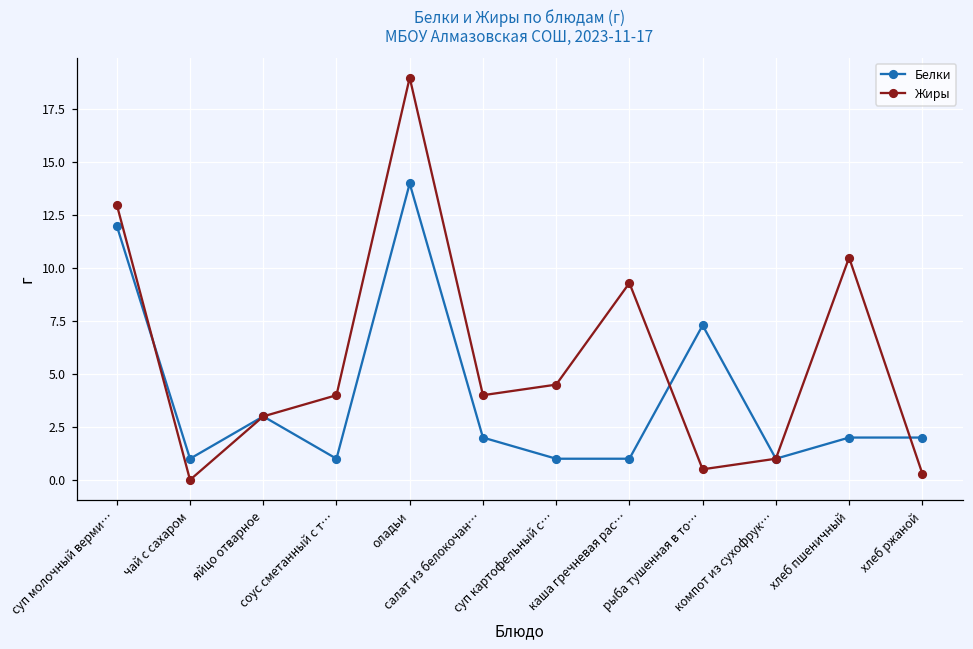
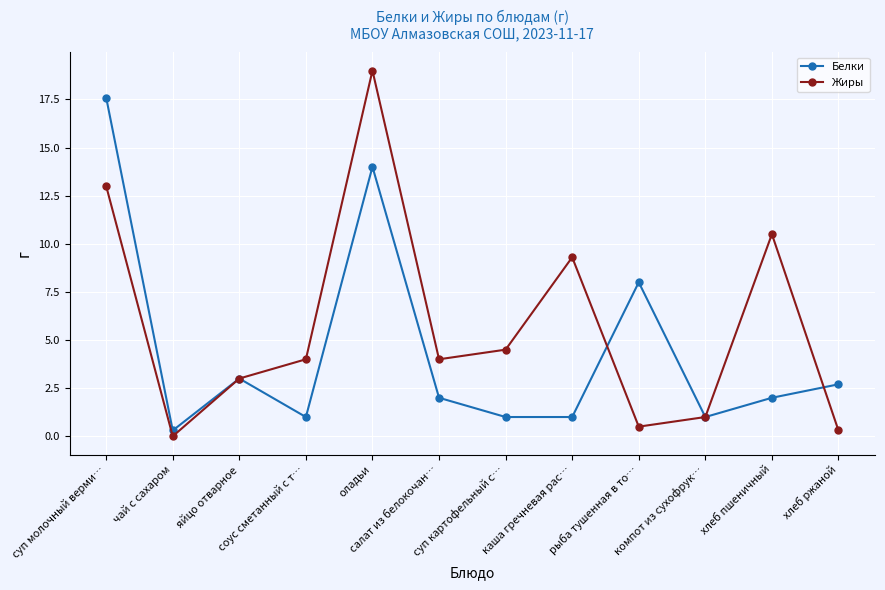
Белки, суп молочный верми…: 12.0 -> 17.6
Белки, чай с сахаром: 1.0 -> 0.3
Белки, рыба тушенная в то…: 7.3 -> 8.0
Белки, хлеб ржаной: 2.0 -> 2.7
